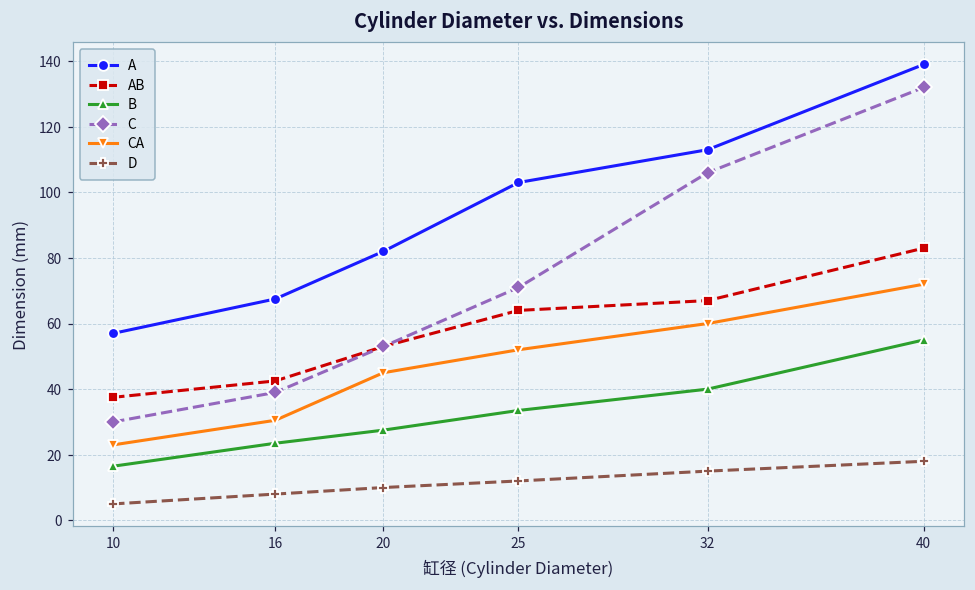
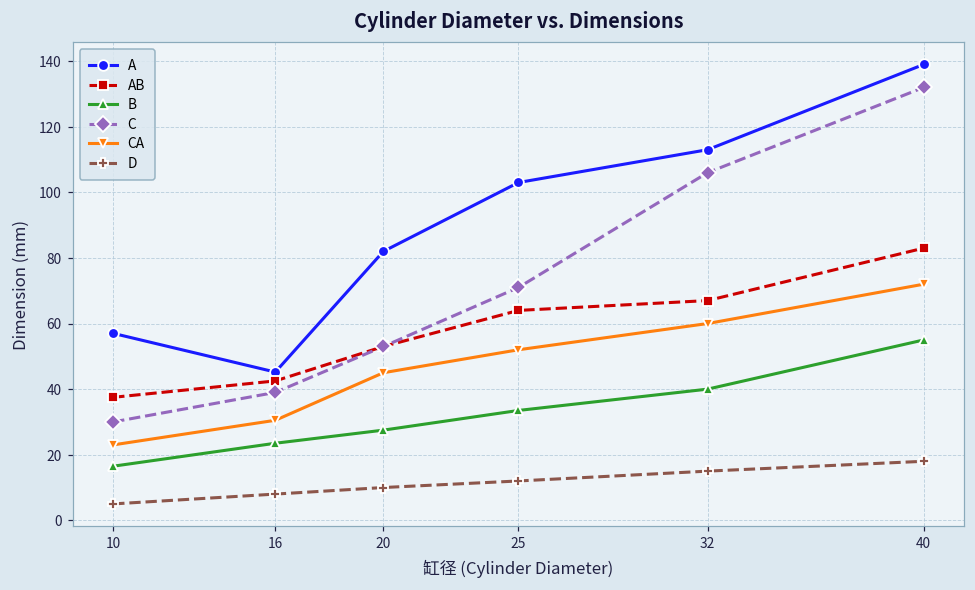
A, 16: 68 -> 45
